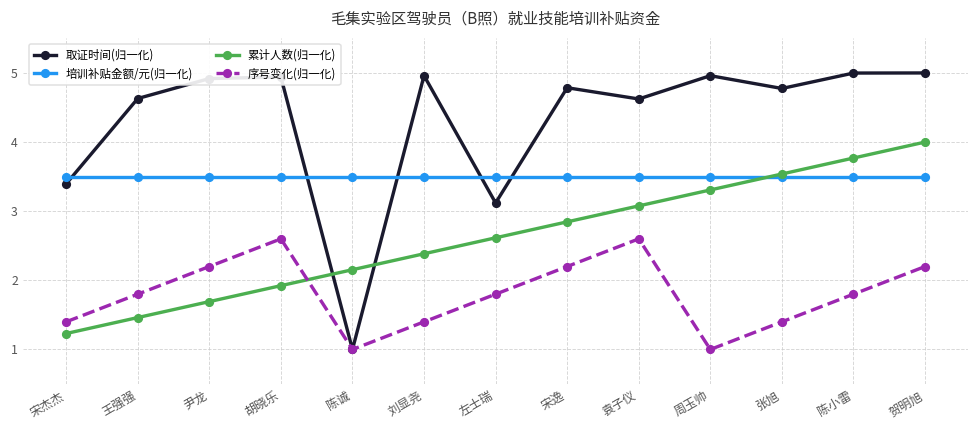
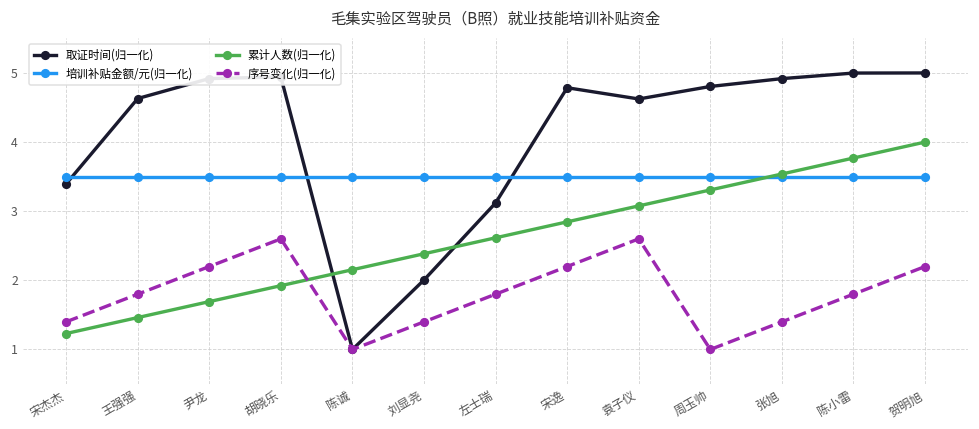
取证时间(归一化), 刘显尧: 5.0 -> 2.0
取证时间(归一化), 周玉帅: 5.0 -> 4.8
取证时间(归一化), 张旭: 4.8 -> 4.9
